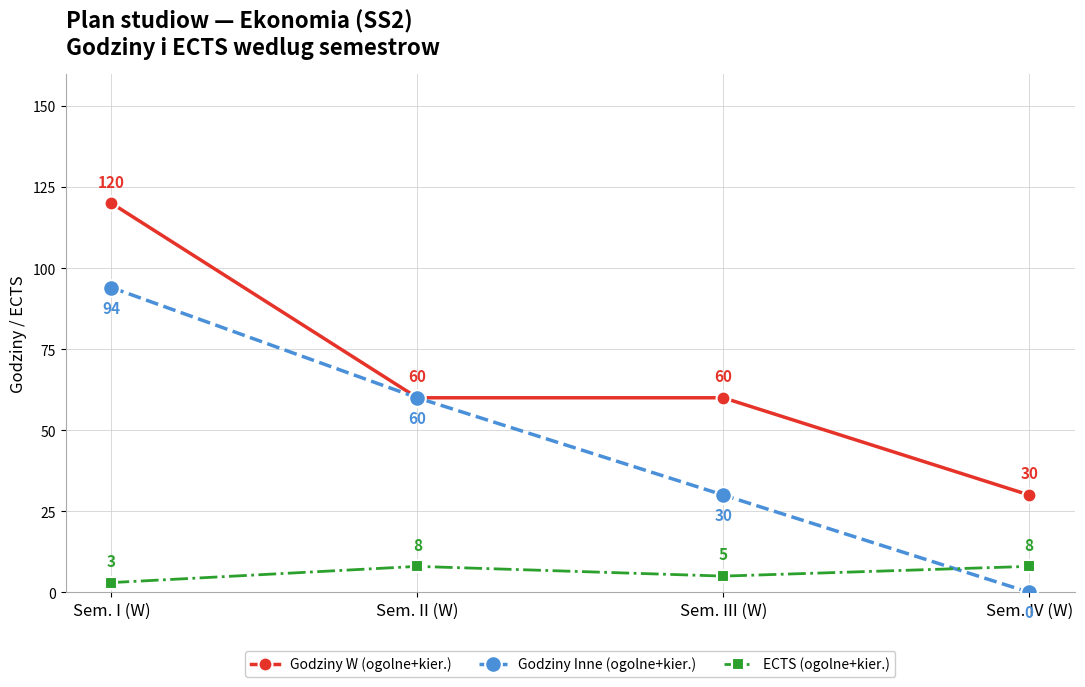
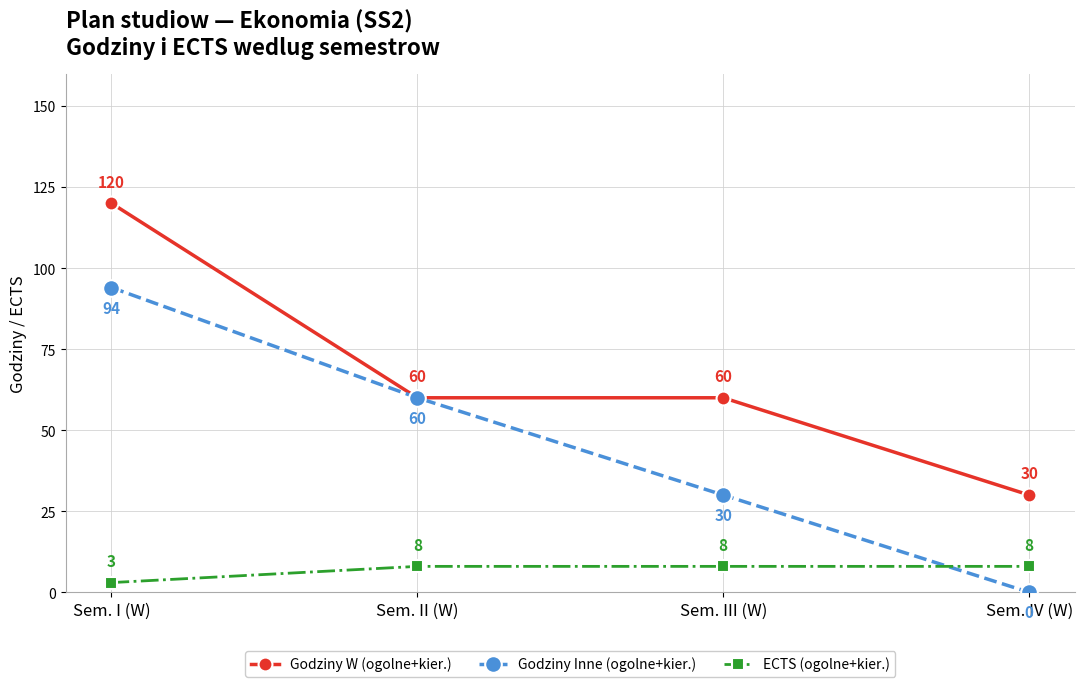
ECTS (ogolne+kier.), Sem. III (W): 5 -> 8
